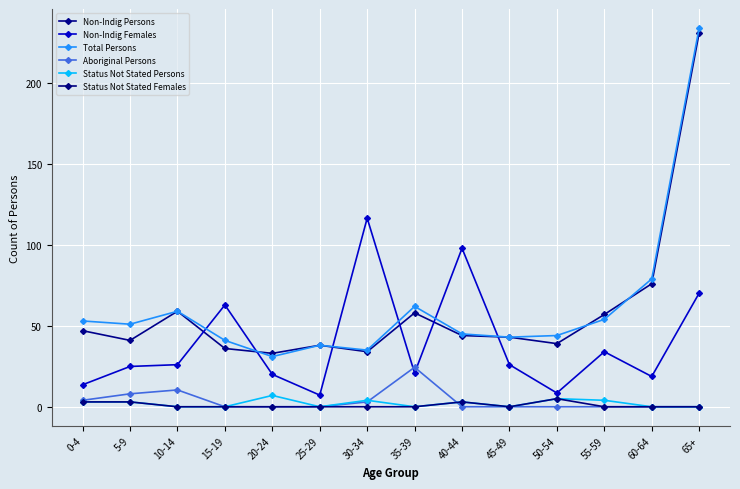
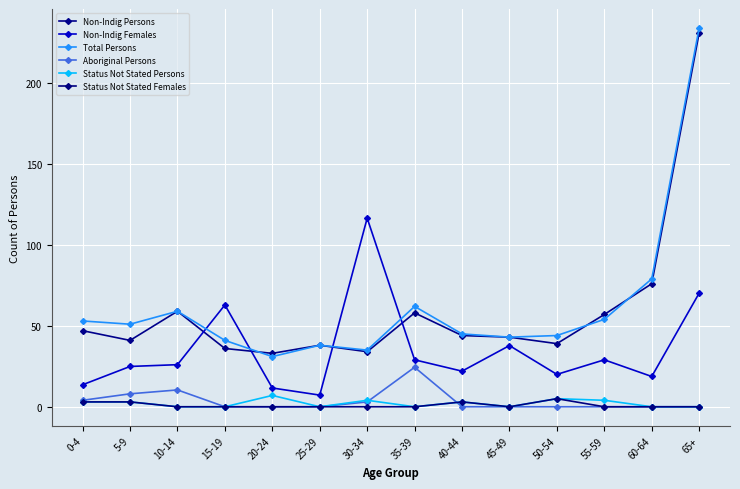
Non-Indig Females, 20-24: 20 -> 12
Non-Indig Females, 35-39: 21 -> 29
Non-Indig Females, 40-44: 98 -> 22
Non-Indig Females, 45-49: 26 -> 38
Non-Indig Females, 50-54: 9 -> 20
Non-Indig Females, 55-59: 34 -> 29
